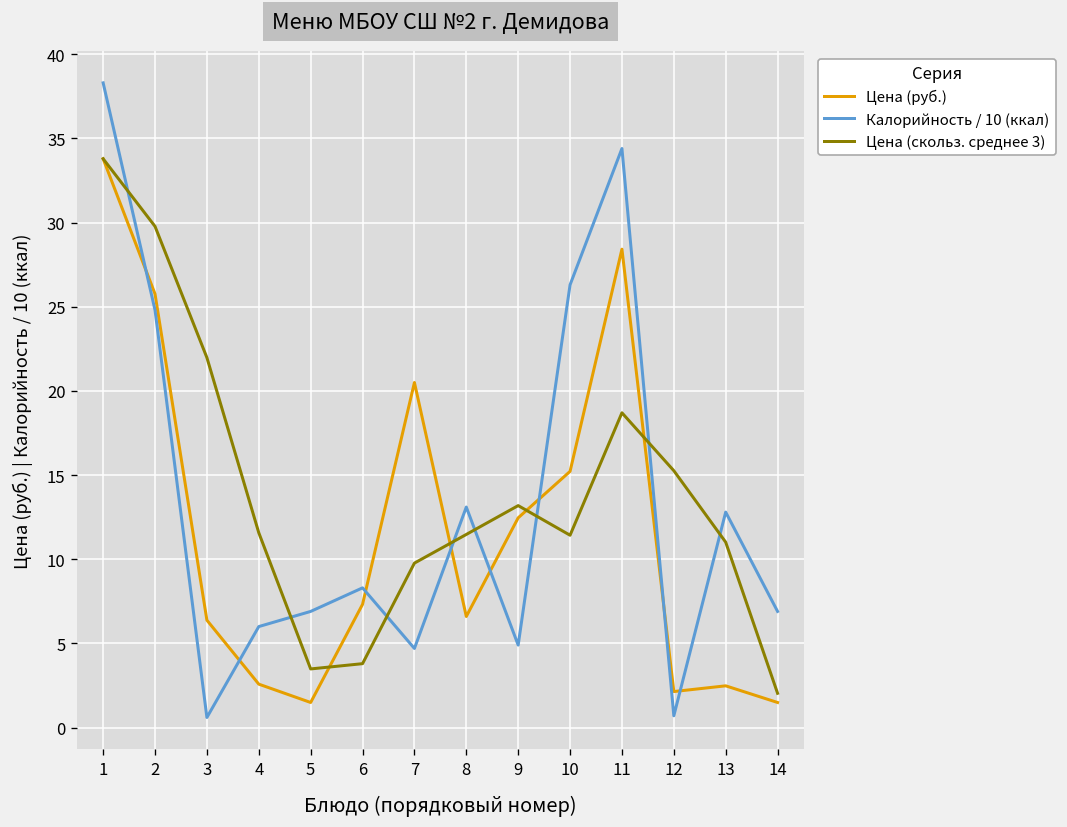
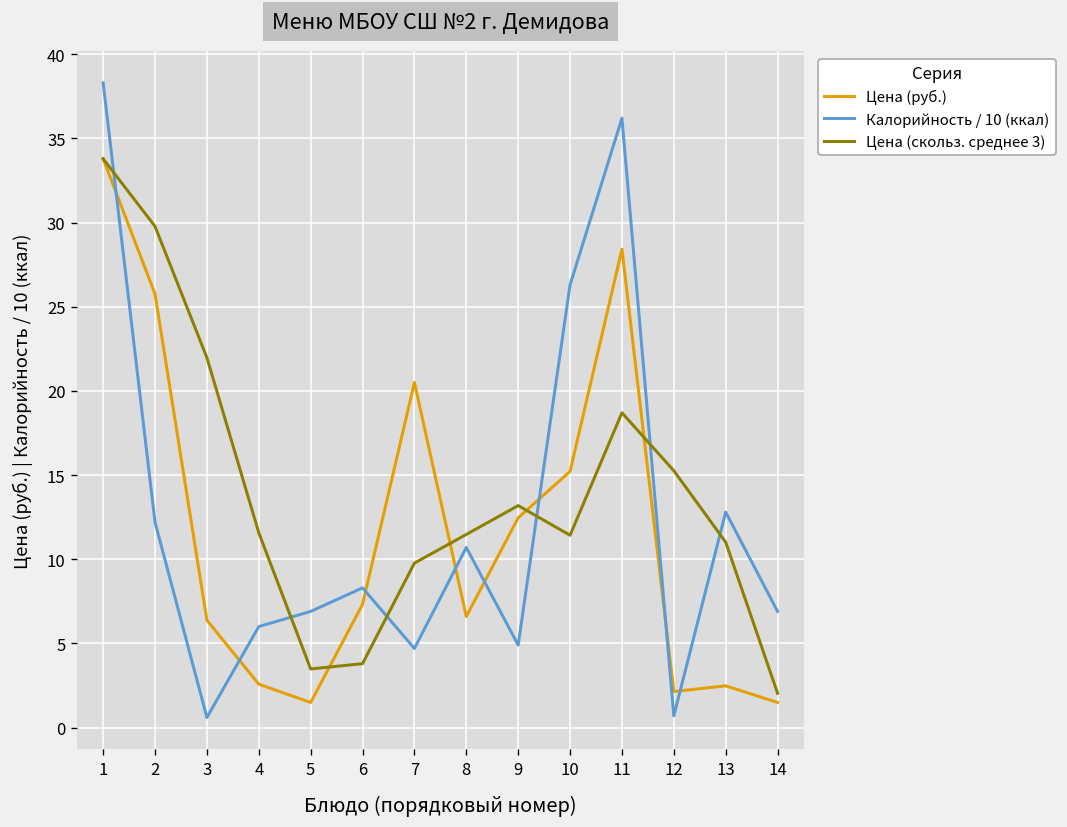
Калорийность / 10 (ккал), 2: 24.8 -> 12.2
Калорийность / 10 (ккал), 8: 13.1 -> 10.7
Калорийность / 10 (ккал), 11: 34.4 -> 36.2
